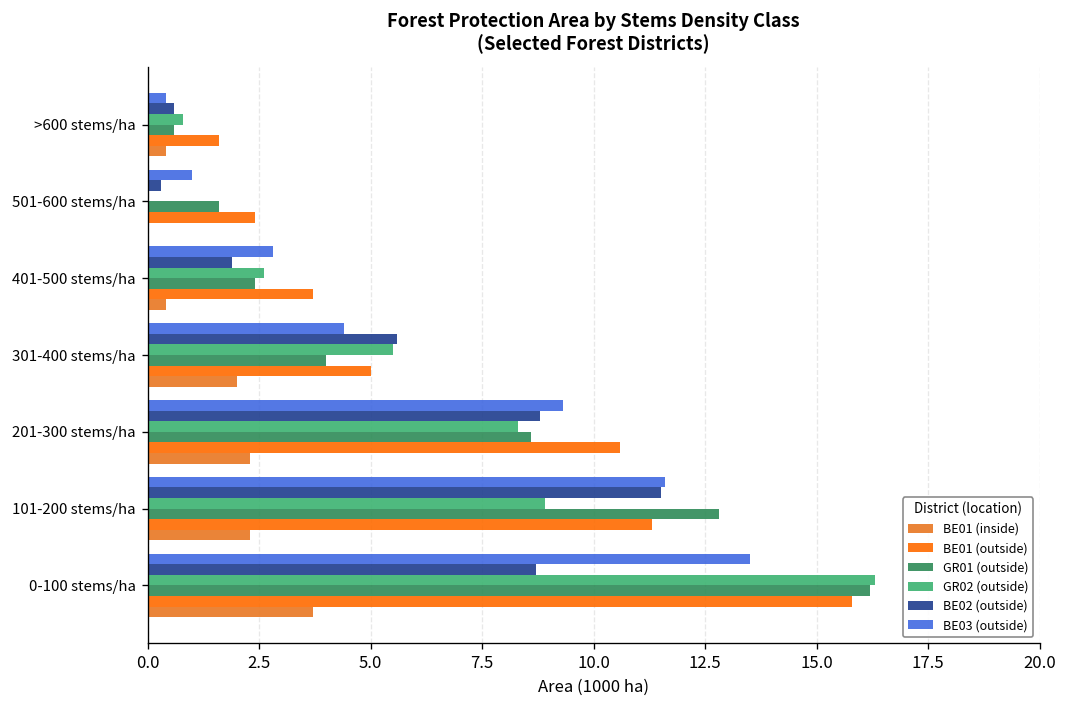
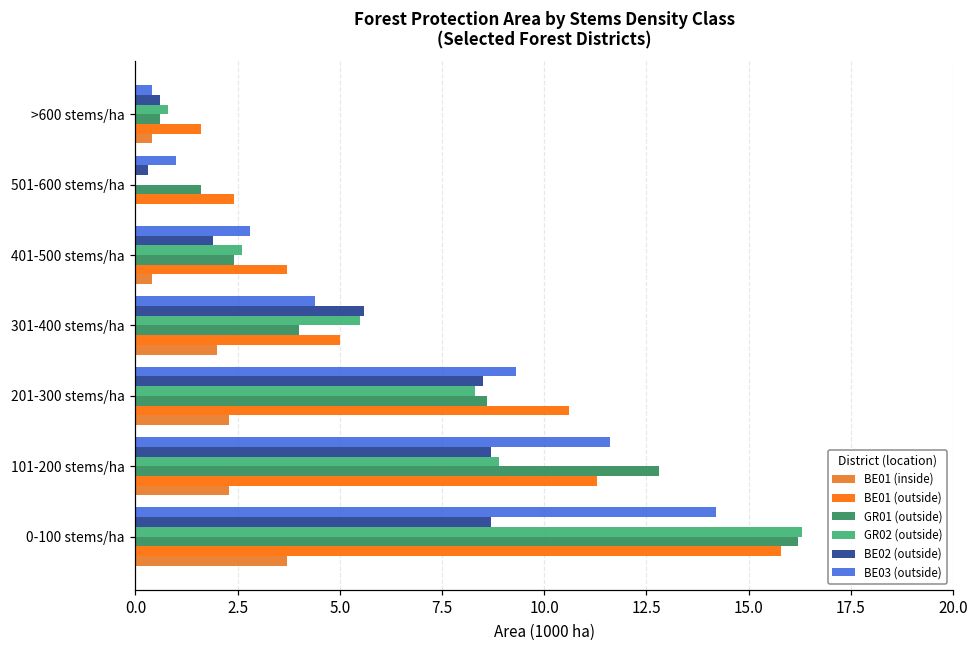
BE02 (outside), 201-300 stems/ha: 8.8 -> 8.5
BE02 (outside), 101-200 stems/ha: 11.5 -> 8.7
BE03 (outside), 0-100 stems/ha: 13.5 -> 14.2
